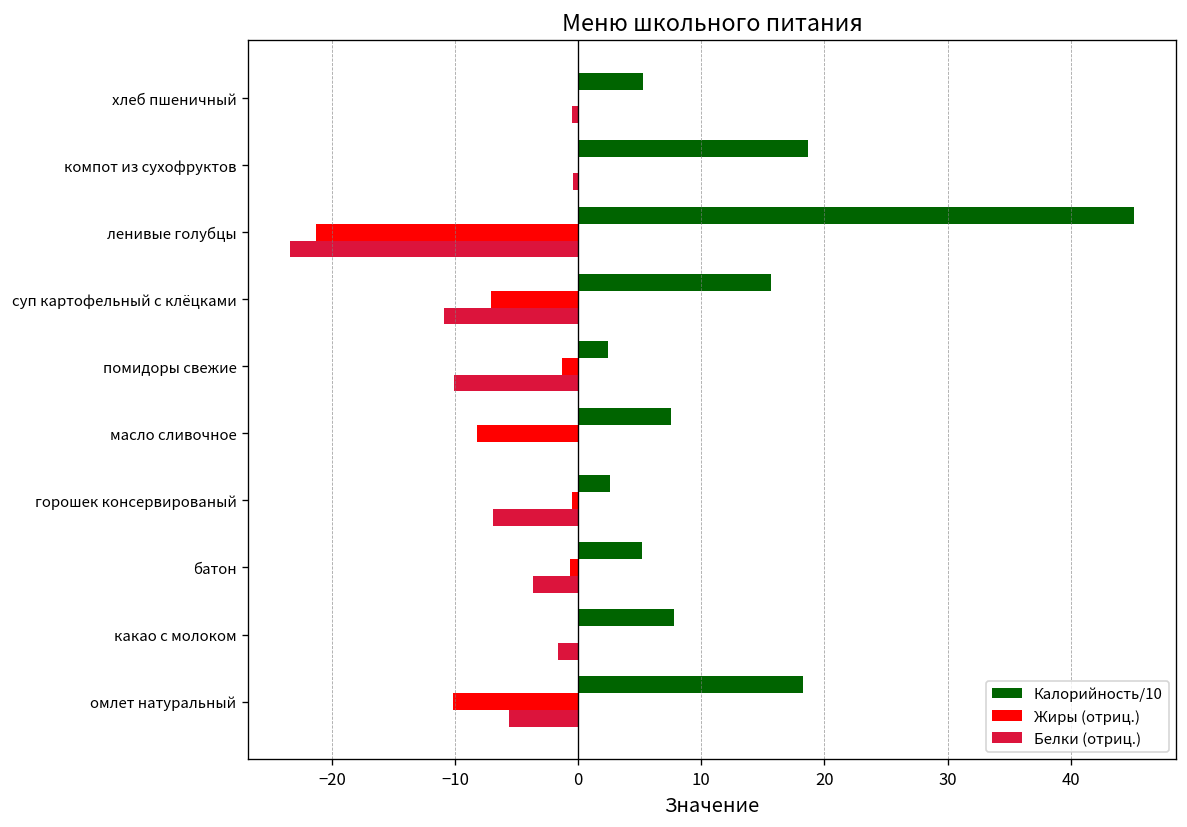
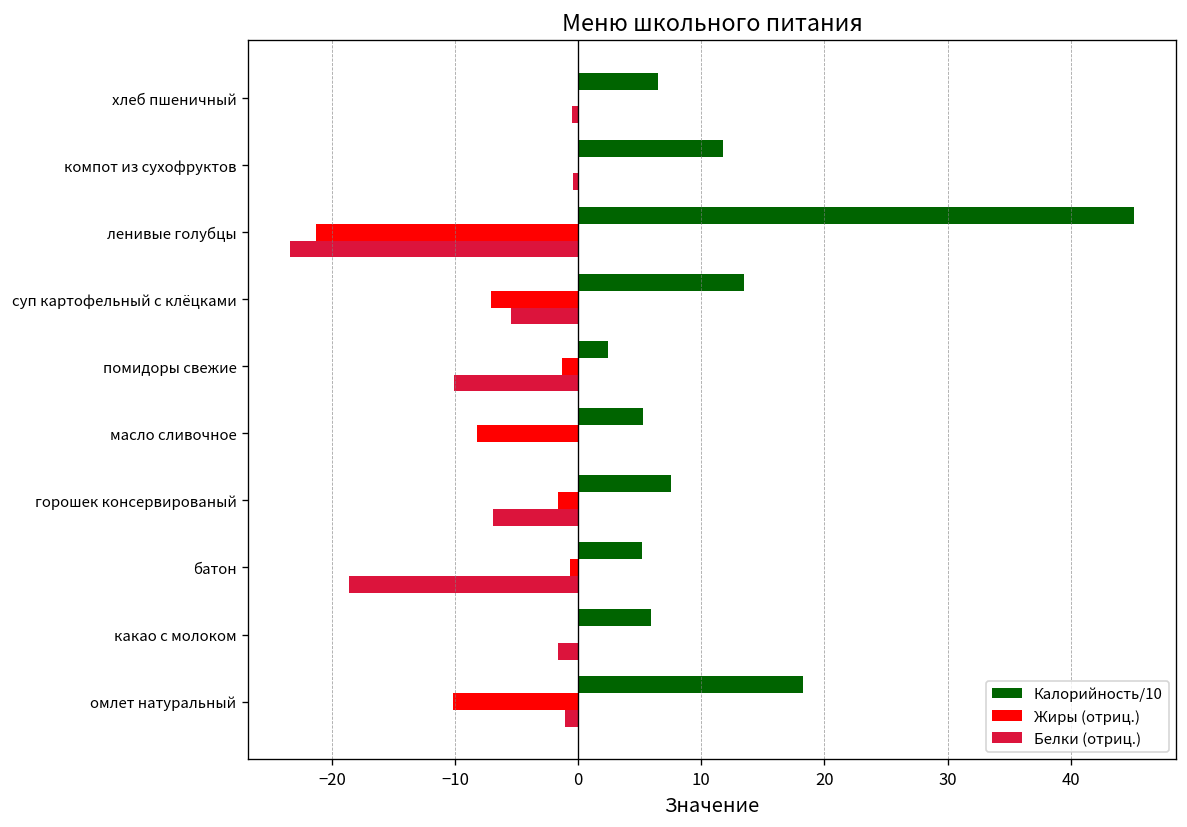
Калорийность/10, хлеб пшеничный: 5.3 -> 6.5
Калорийность/10, компот из сухофруктов: 18.7 -> 11.8
Калорийность/10, суп картофельный с клёцками: 15.7 -> 13.5
Белки (отриц.), суп картофельный с клёцками: -10.9 -> -5.5
Калорийность/10, масло сливочное: 7.5 -> 5.3
Калорийность/10, горошек консервированый: 2.6 -> 7.6
Жиры (отриц.), горошек консервированый: -0.5 -> -1.7
Белки (отриц.), батон: -3.7 -> -18.6
Калорийность/10, какао с молоком: 7.8 -> 5.9
Белки (отриц.), омлет натуральный: -5.6 -> -1.1
